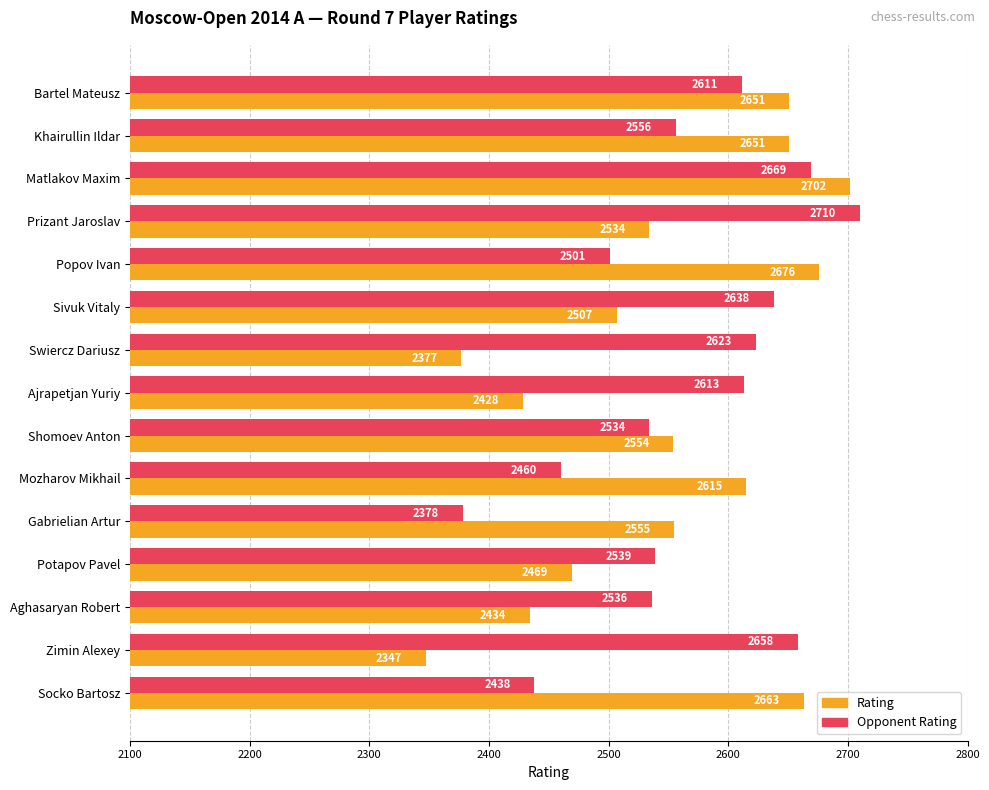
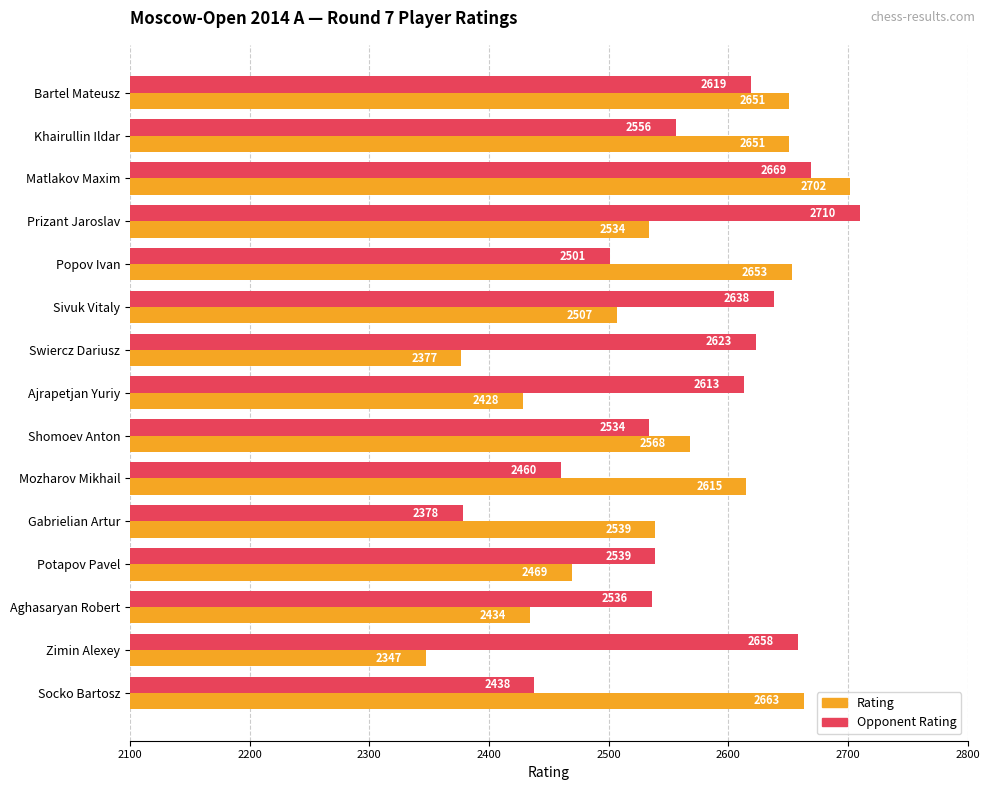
Opponent Rating, Bartel Mateusz: 2611 -> 2619
Rating, Popov Ivan: 2676 -> 2653
Rating, Shomoev Anton: 2554 -> 2568
Rating, Gabrielian Artur: 2555 -> 2539
